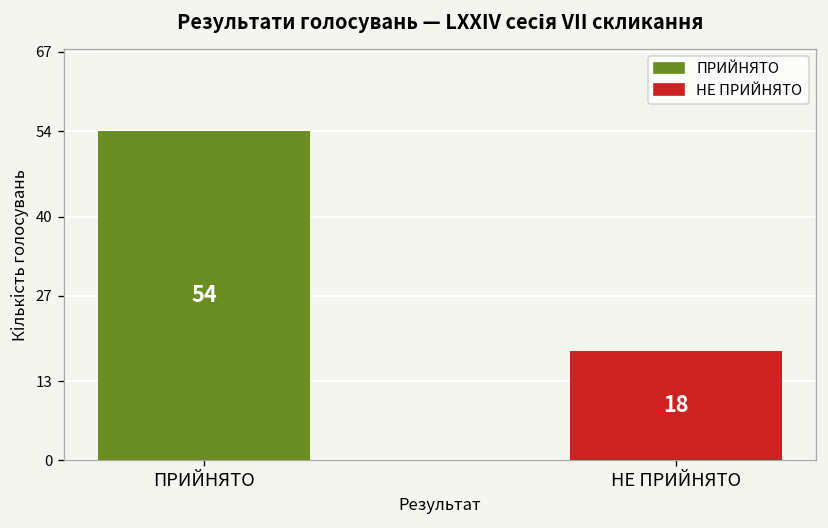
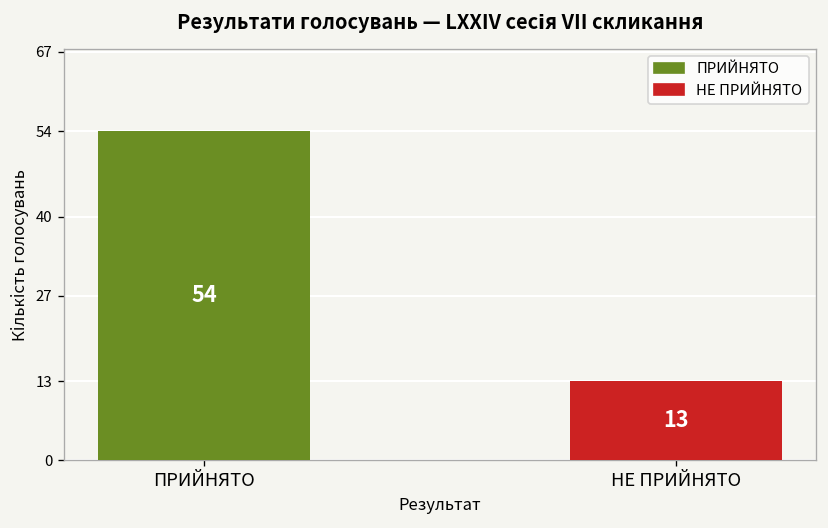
НЕ ПРИЙНЯТО: 18 -> 13
